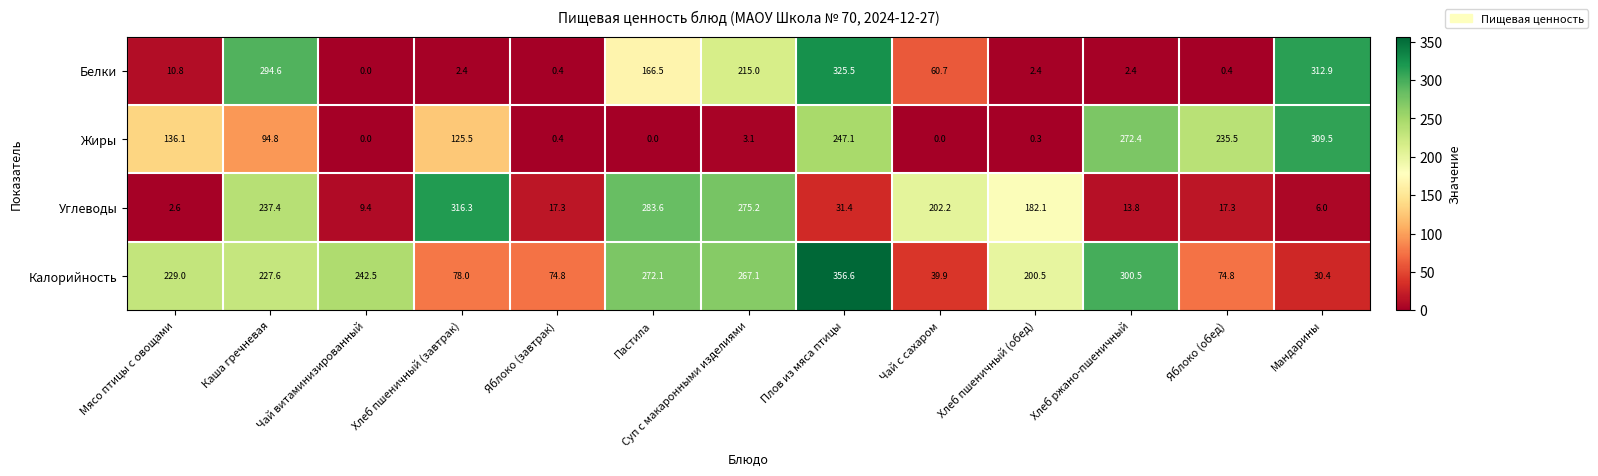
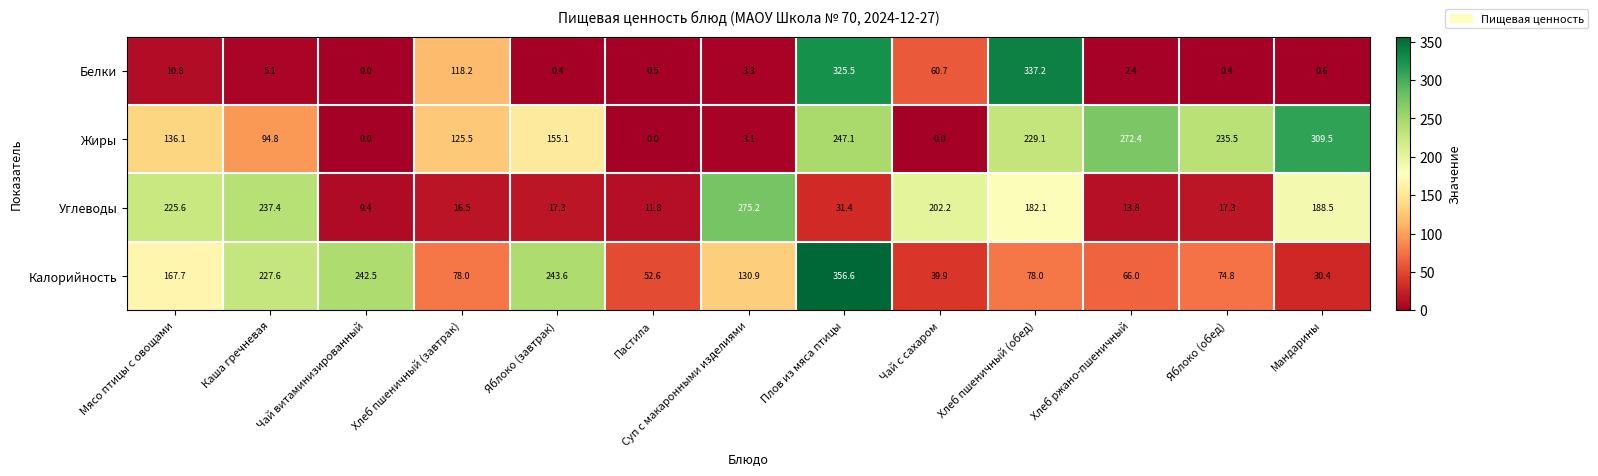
Белки, Каша гречневая: 294.6 -> 5.1
Белки, Хлеб пшеничный (завтрак): 2.4 -> 118.2
Белки, Пастила: 166.5 -> 0.5
Белки, Суп с макаронными изделиями: 215.0 -> 3.3
Белки, Хлеб пшеничный (обед): 2.4 -> 337.2
Белки, Мандарины: 312.9 -> 0.6
Жиры, Яблоко (завтрак): 0.4 -> 155.1
Жиры, Хлеб пшеничный (обед): 0.3 -> 229.1
Углеводы, Мясо птицы с овощами: 2.6 -> 225.6
Углеводы, Хлеб пшеничный (завтрак): 316.3 -> 16.5
Углеводы, Пастила: 283.6 -> 11.8
Углеводы, Мандарины: 6.0 -> 188.5
Калорийность, Мясо птицы с овощами: 229.0 -> 167.7
Калорийность, Яблоко (завтрак): 74.8 -> 243.6
Калорийность, Пастила: 272.1 -> 52.6
Калорийность, Суп с макаронными изделиями: 267.1 -> 130.9
Калорийность, Хлеб пшеничный (обед): 200.5 -> 78.0
Калорийность, Хлеб ржано-пшеничный: 300.5 -> 66.0
